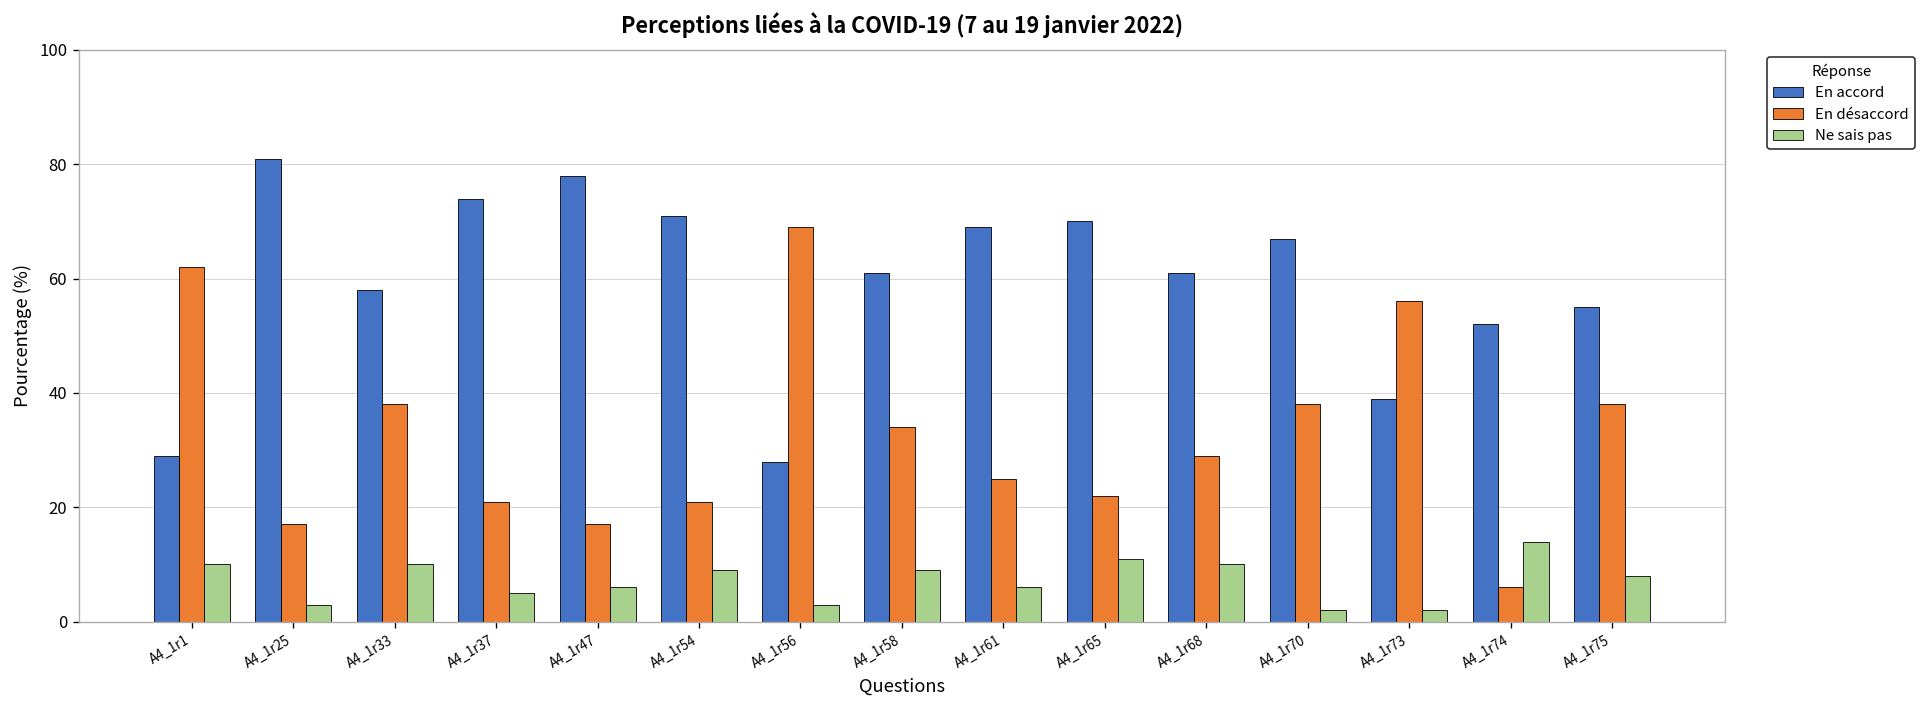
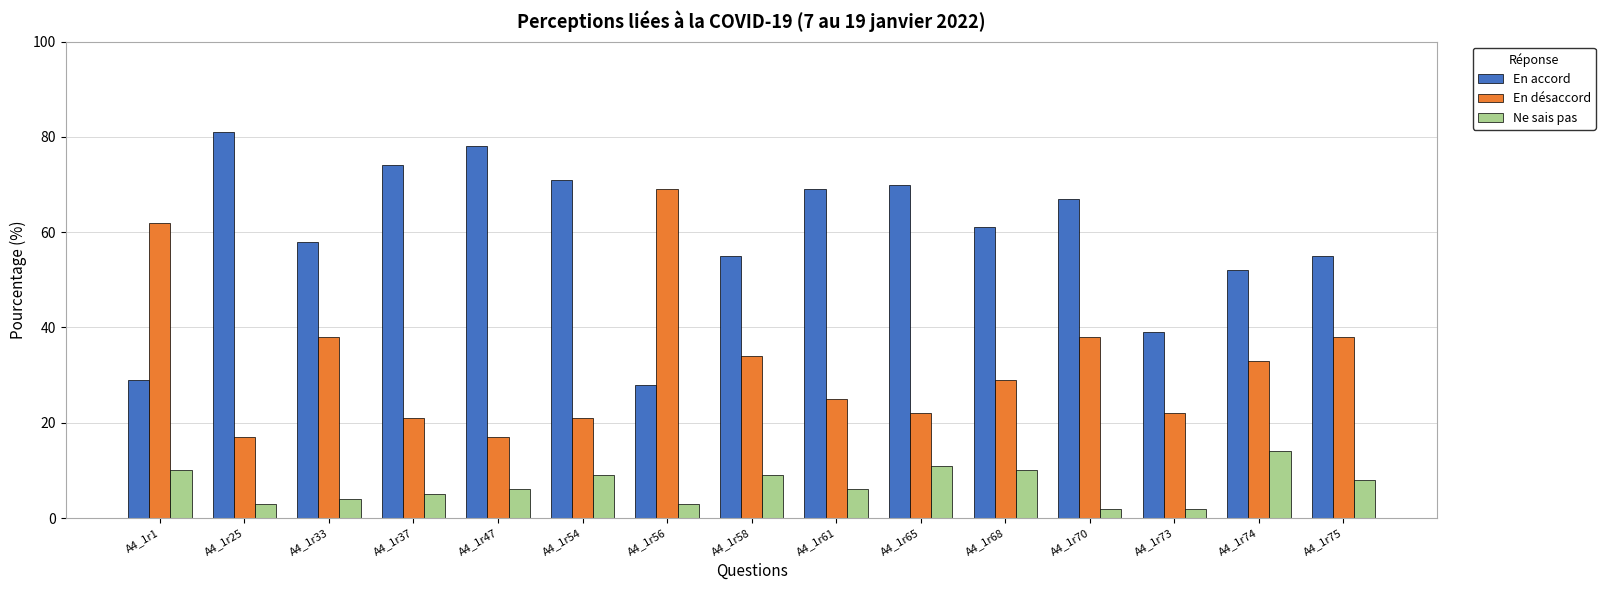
Ne sais pas, A4_1r33: 10 -> 4
En accord, A4_1r58: 61 -> 55
En désaccord, A4_1r73: 56 -> 22
En désaccord, A4_1r74: 6 -> 33
